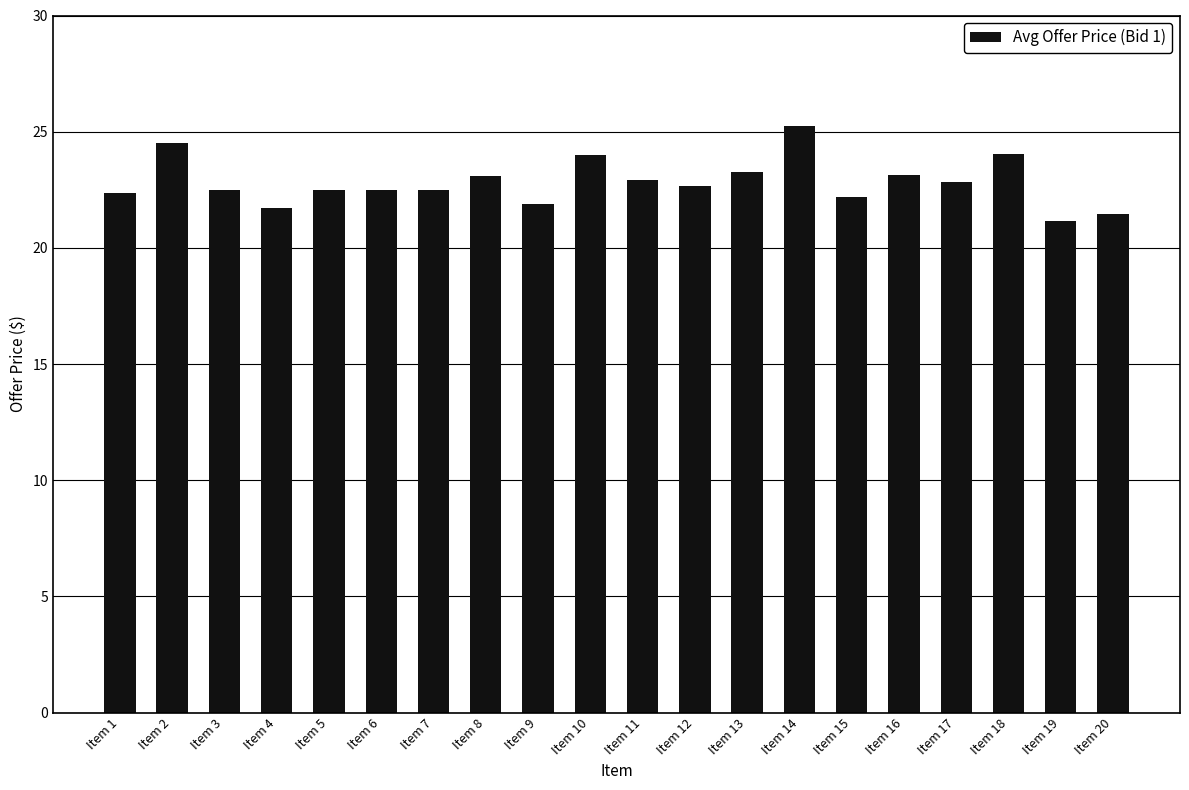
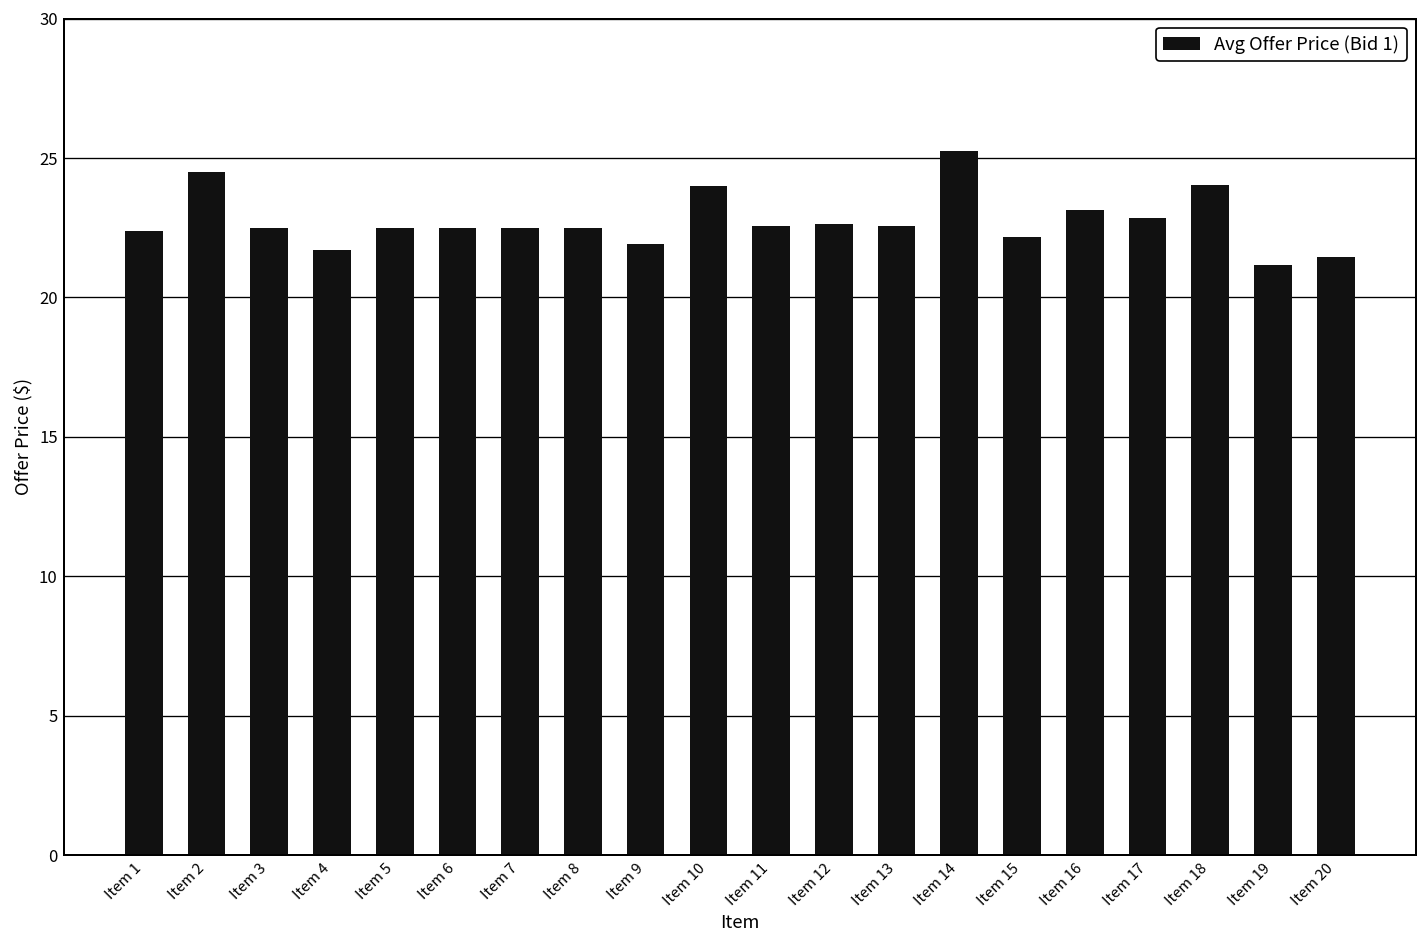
Item 8: 23.1 -> 22.5
Item 11: 22.9 -> 22.6
Item 13: 23.3 -> 22.6
